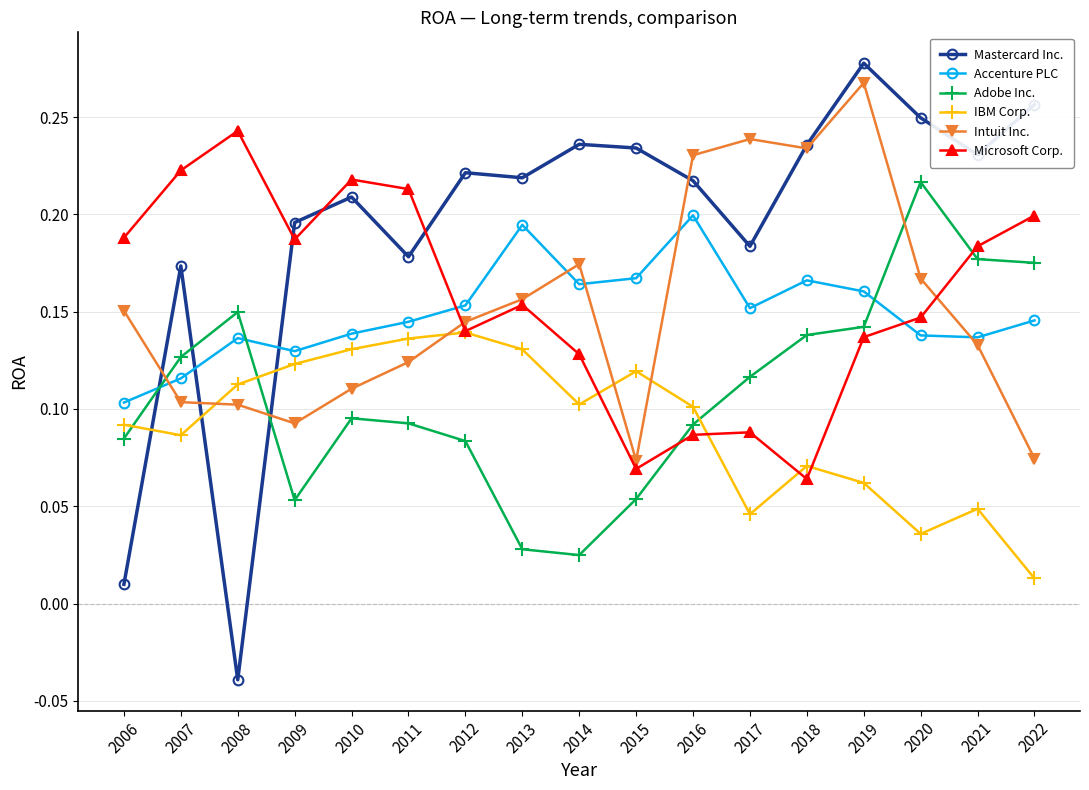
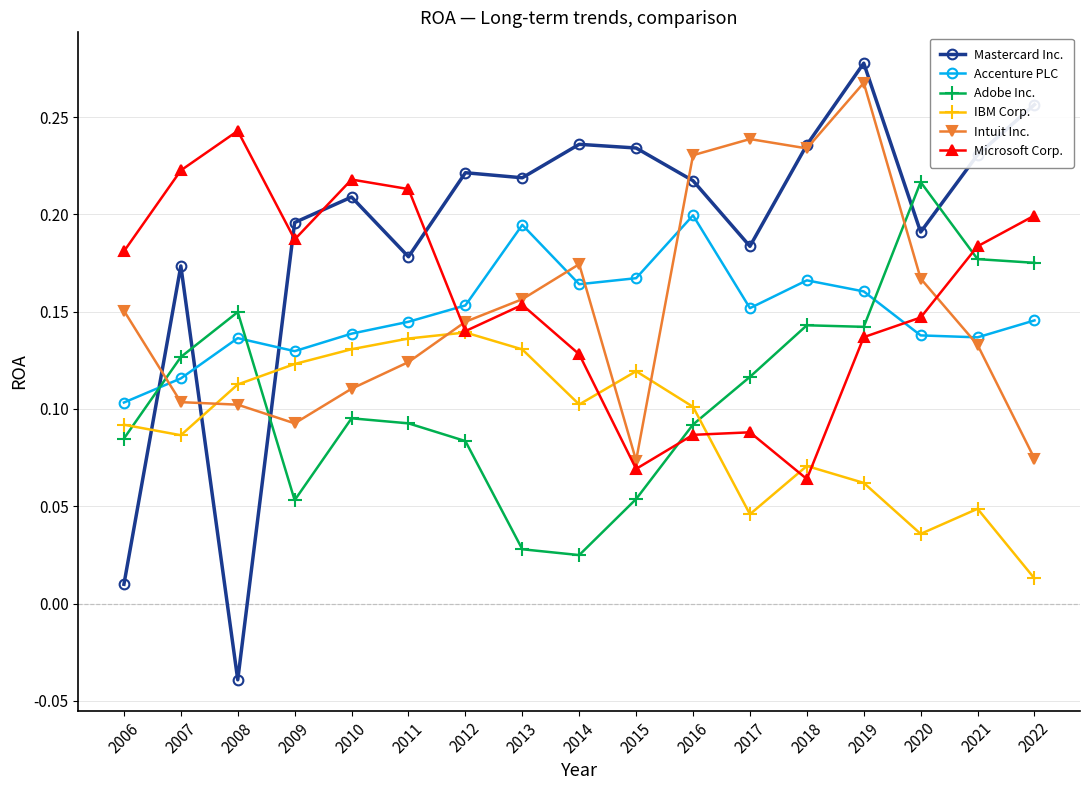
Microsoft Corp., 2006: 0.188 -> 0.181
Adobe Inc., 2018: 0.138 -> 0.143
Mastercard Inc., 2020: 0.250 -> 0.191
